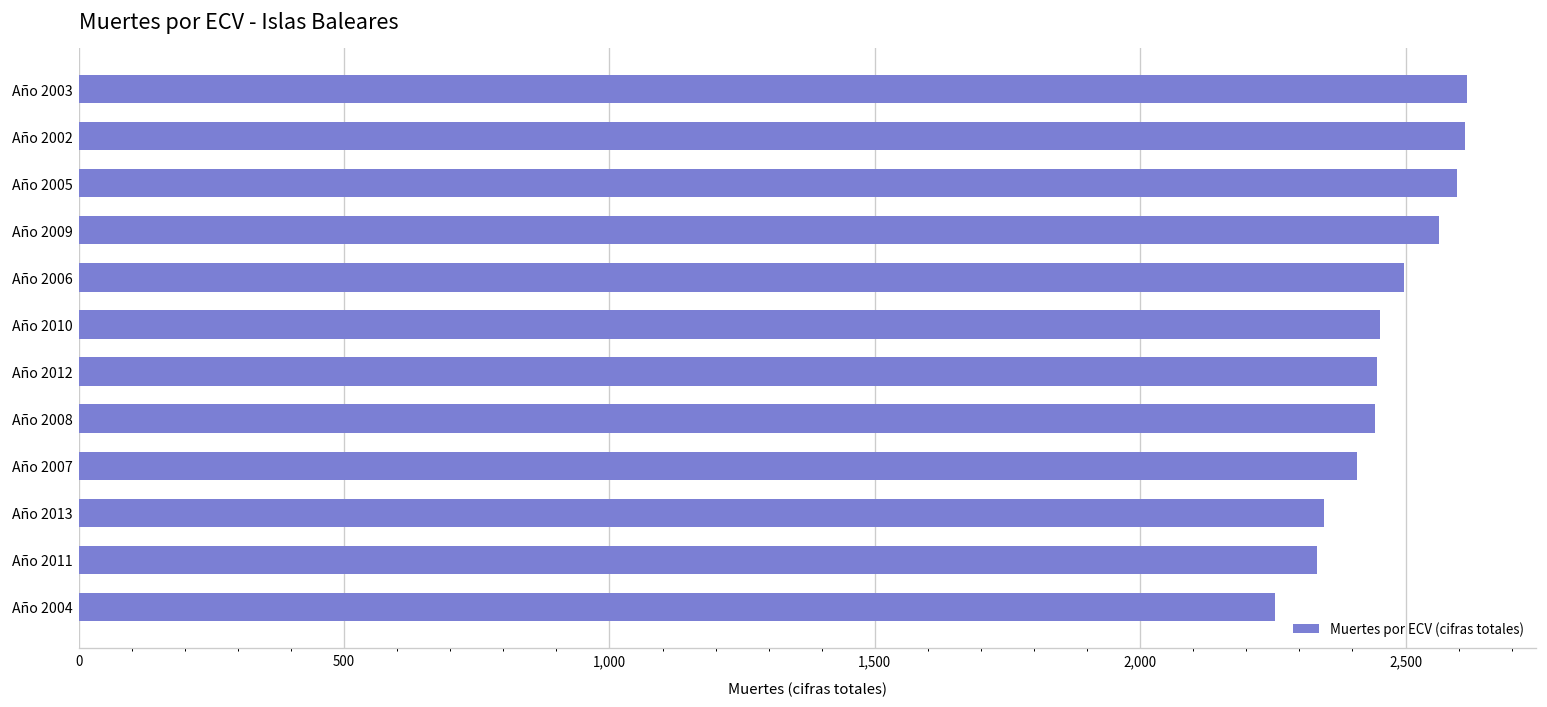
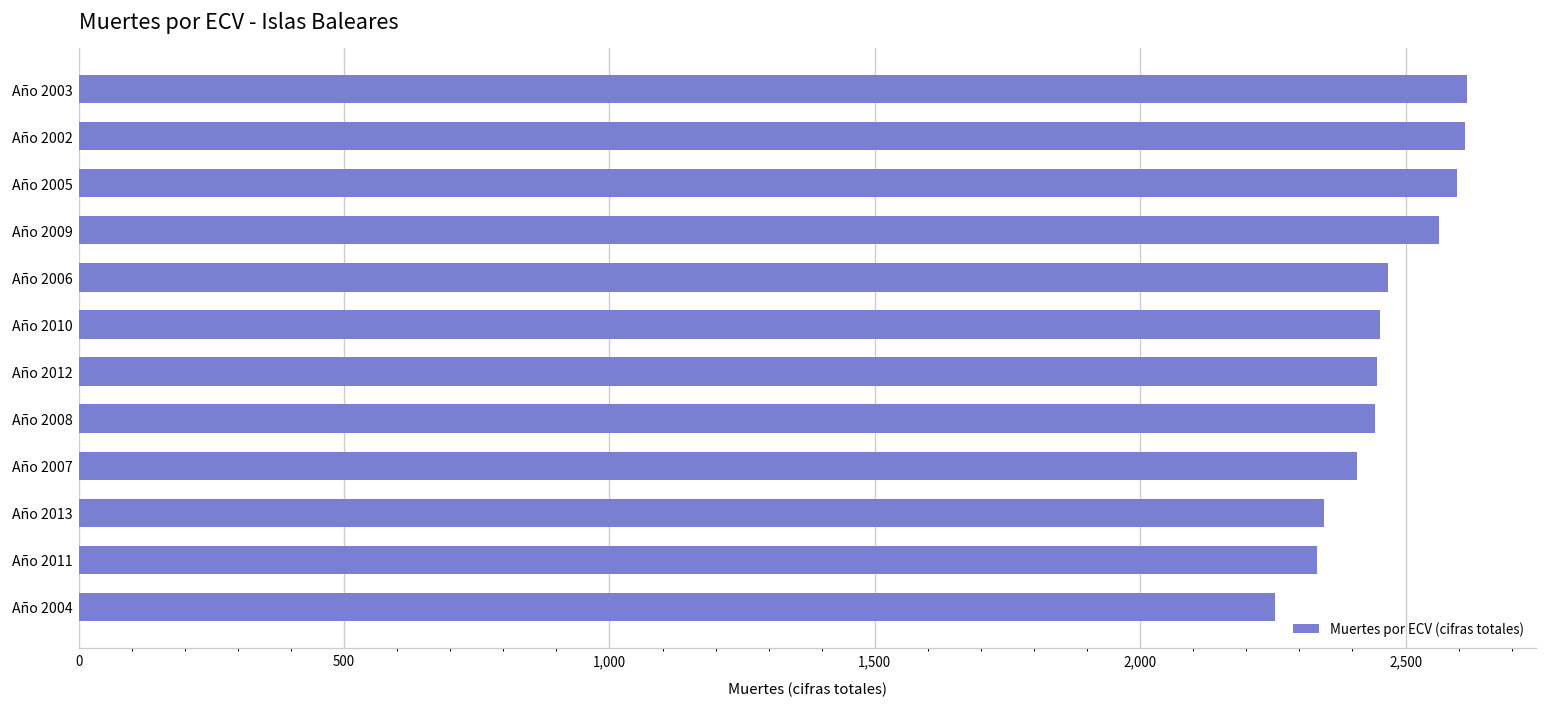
Año 2006: 2,500 -> 2,470
